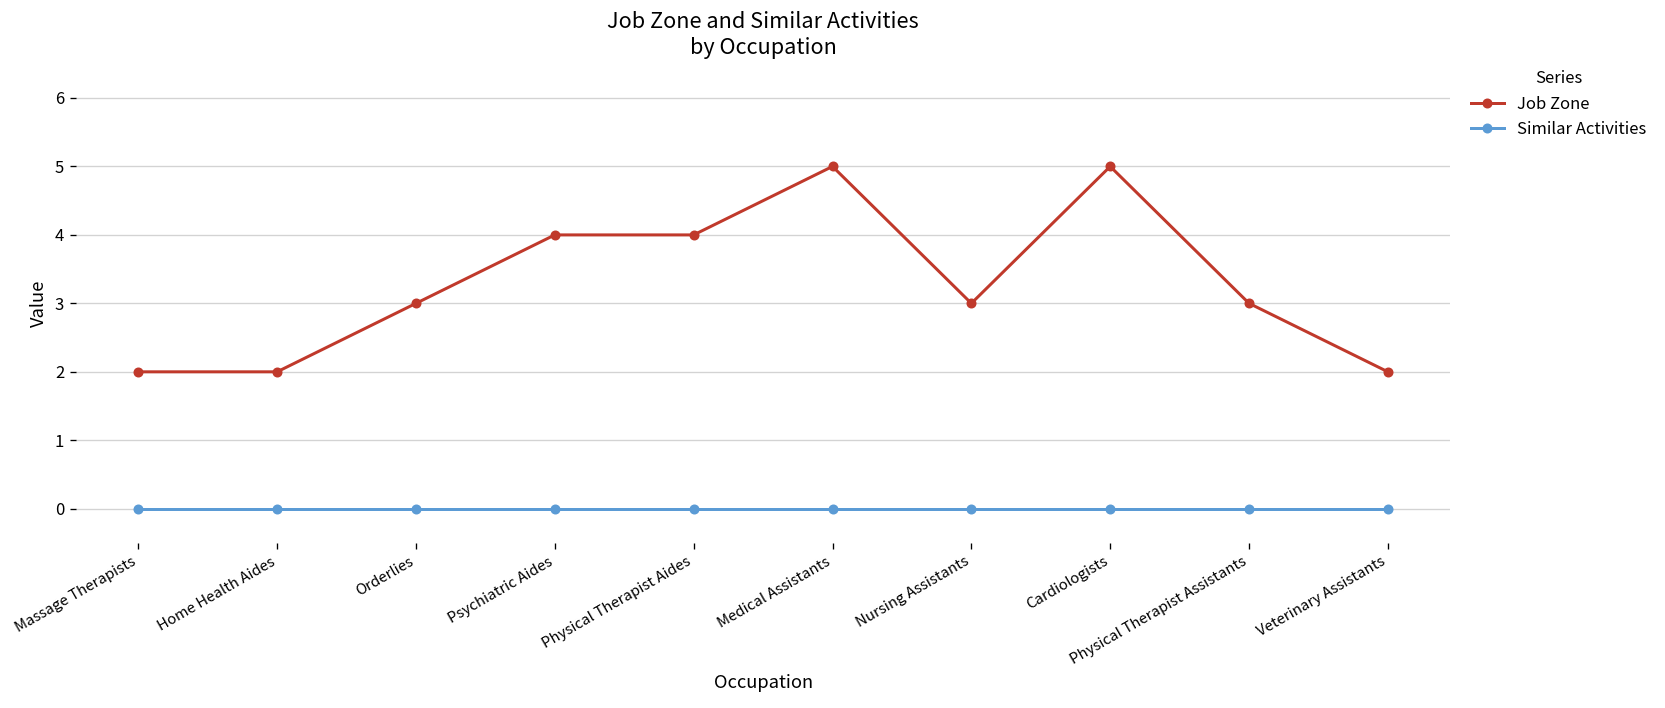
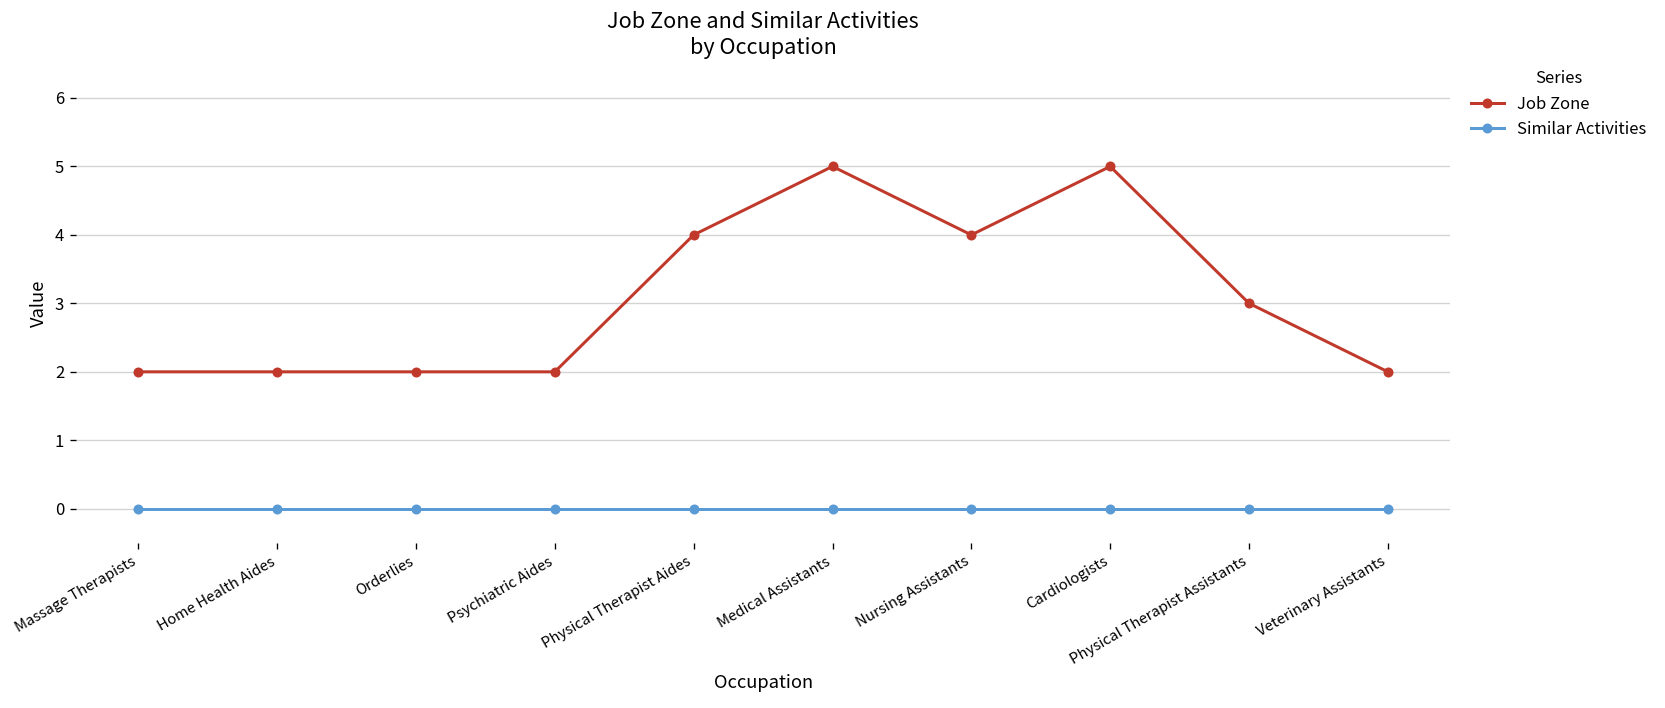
Job Zone, Orderlies: 3 -> 2
Job Zone, Psychiatric Aides: 4 -> 2
Job Zone, Nursing Assistants: 3 -> 4
